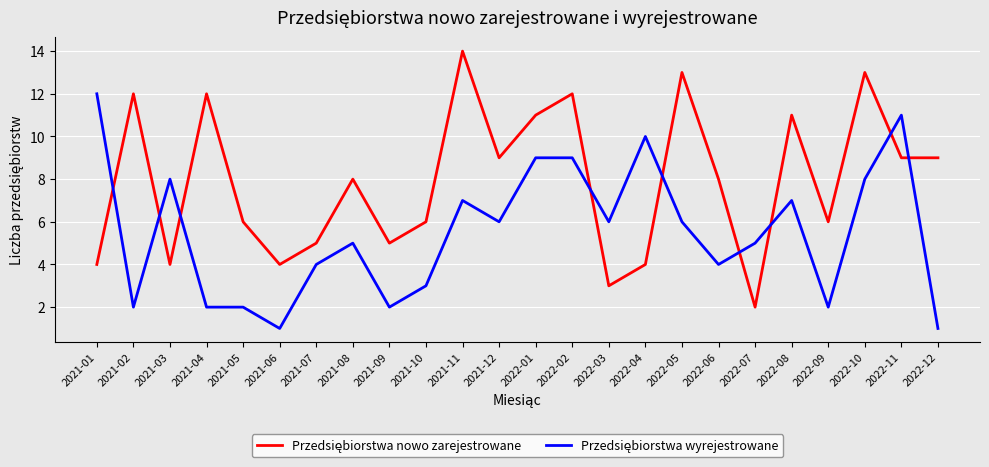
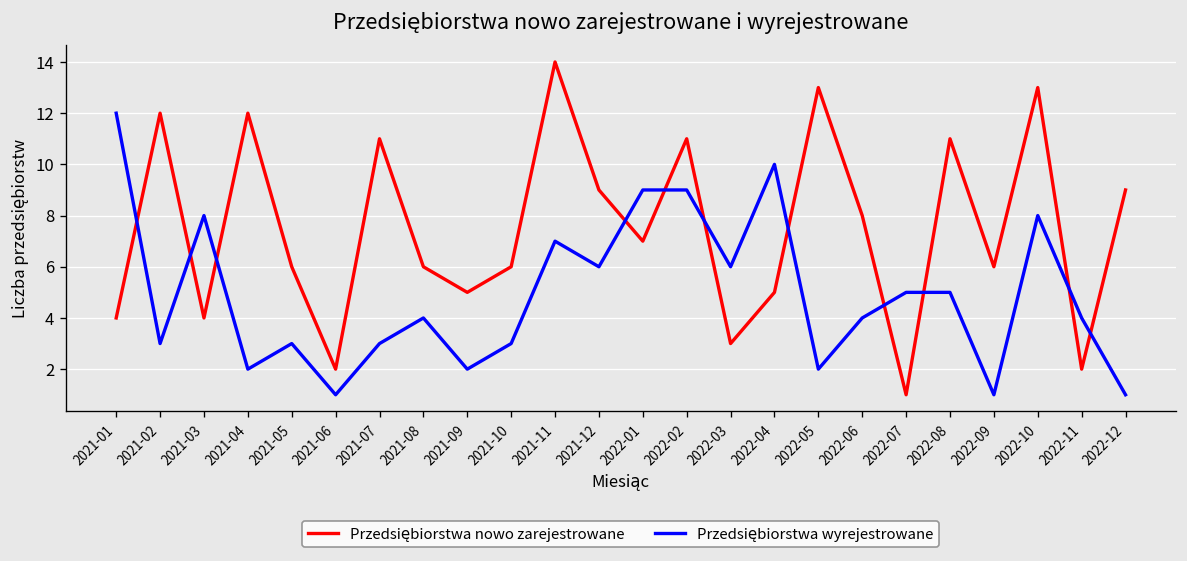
Przedsiębiorstwa wyrejestrowane, 2021-02: 2 -> 3
Przedsiębiorstwa wyrejestrowane, 2021-05: 2 -> 3
Przedsiębiorstwa nowo zarejestrowane, 2021-06: 4 -> 2
Przedsiębiorstwa nowo zarejestrowane, 2021-07: 5 -> 11
Przedsiębiorstwa wyrejestrowane, 2021-07: 4 -> 3
Przedsiębiorstwa nowo zarejestrowane, 2021-08: 8 -> 6
Przedsiębiorstwa wyrejestrowane, 2021-08: 5 -> 4
Przedsiębiorstwa nowo zarejestrowane, 2022-01: 11 -> 7
Przedsiębiorstwa nowo zarejestrowane, 2022-02: 12 -> 11
Przedsiębiorstwa nowo zarejestrowane, 2022-04: 4 -> 5
Przedsiębiorstwa wyrejestrowane, 2022-05: 6 -> 2
Przedsiębiorstwa nowo zarejestrowane, 2022-07: 2 -> 1
Przedsiębiorstwa wyrejestrowane, 2022-08: 7 -> 5
Przedsiębiorstwa wyrejestrowane, 2022-09: 2 -> 1
Przedsiębiorstwa nowo zarejestrowane, 2022-11: 9 -> 2
Przedsiębiorstwa wyrejestrowane, 2022-11: 11 -> 4
